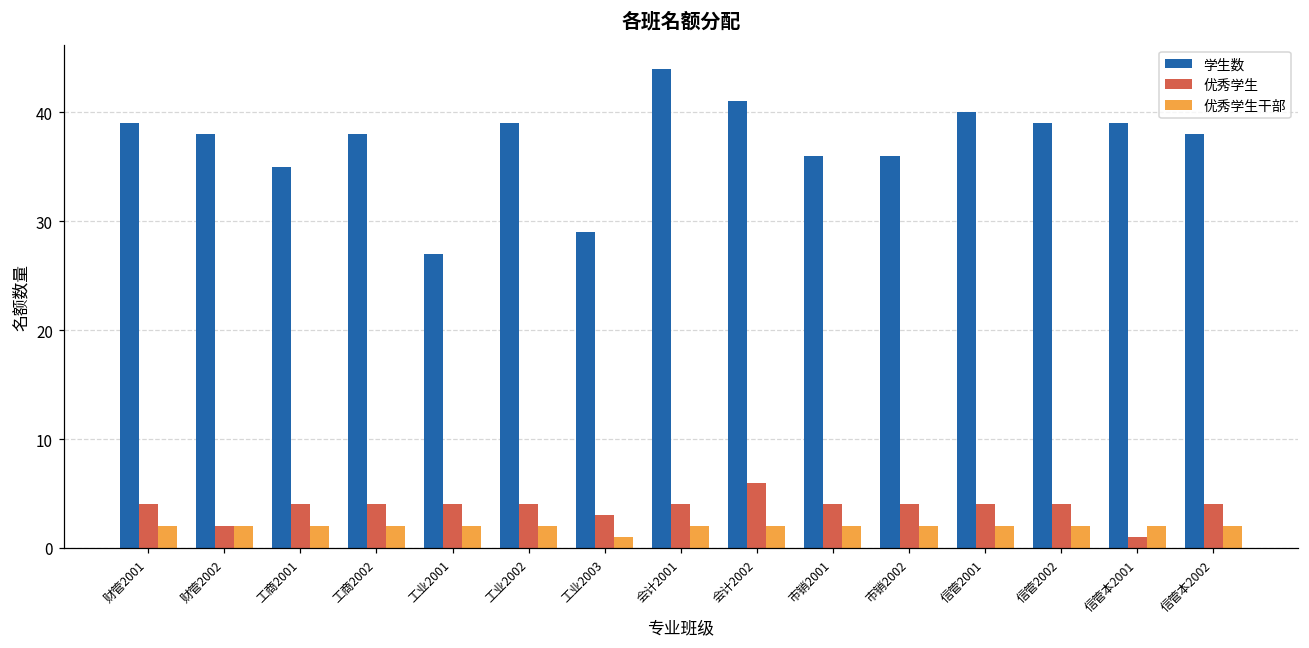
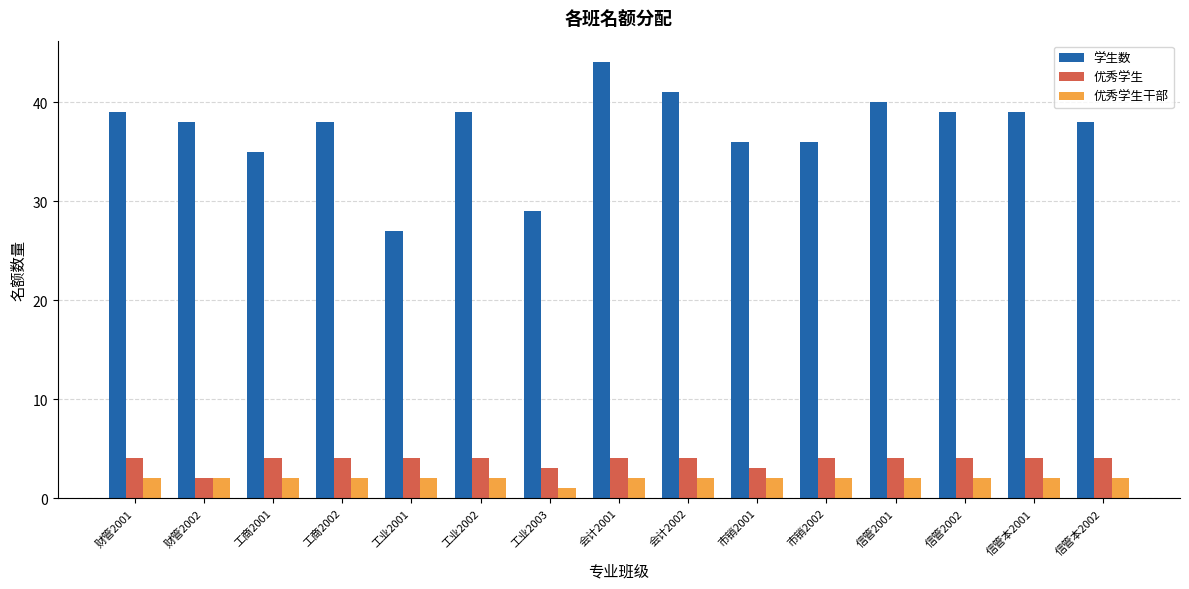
优秀学生, 会计2002: 6 -> 4
优秀学生, 市销2001: 4 -> 3
优秀学生, 信管本2001: 1 -> 4
